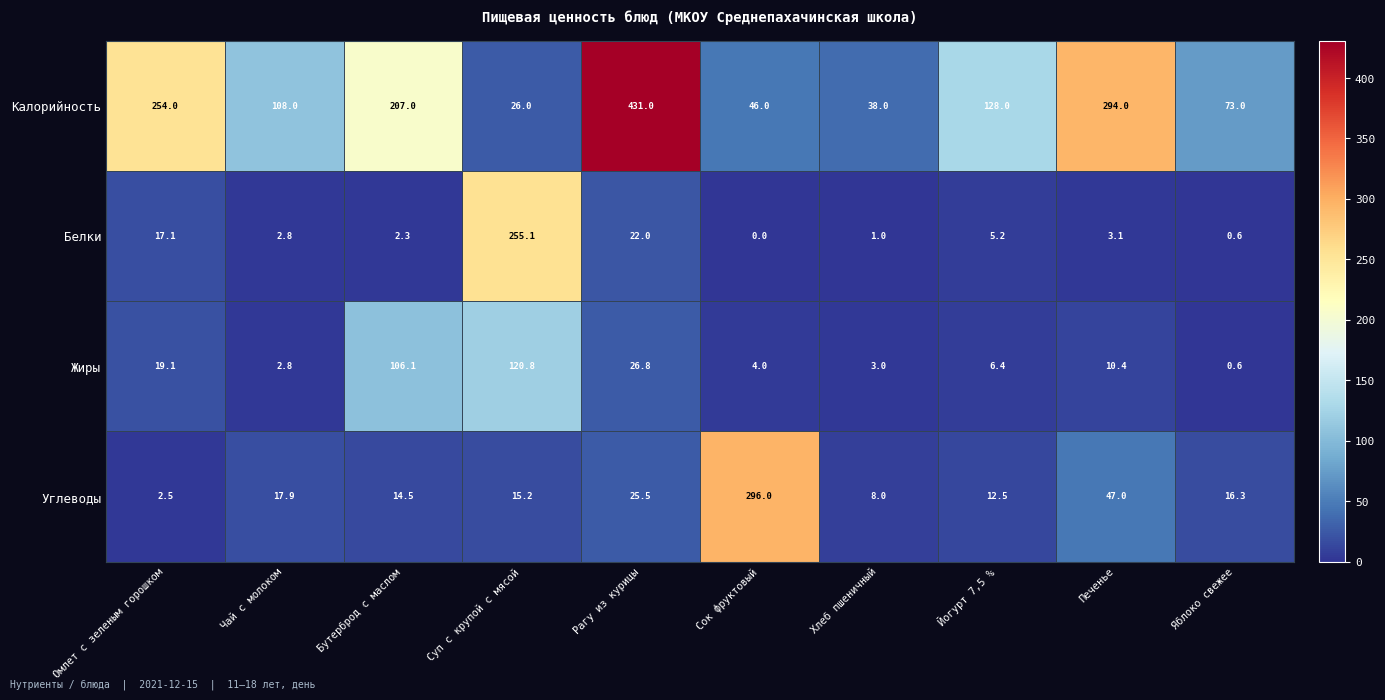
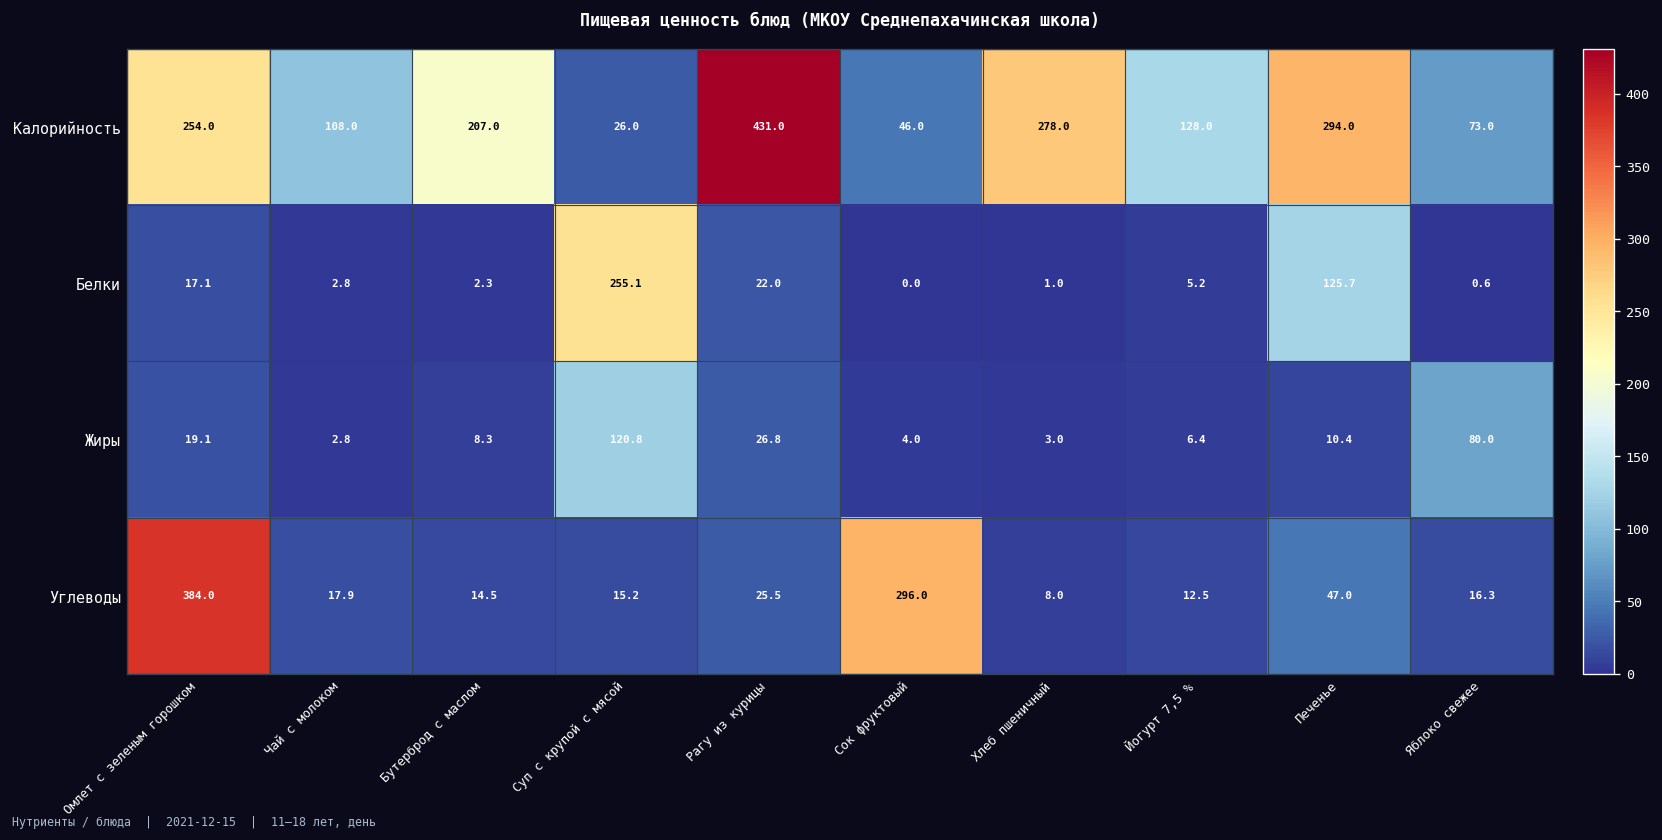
Калорийность, Хлеб пшеничный: 38.0 -> 278.0
Белки, Печенье: 3.1 -> 125.7
Жиры, Бутерброд с маслом: 106.1 -> 8.3
Жиры, Яблоко свежее: 0.6 -> 80.0
Углеводы, Омлет с зеленым горошком: 2.5 -> 384.0
